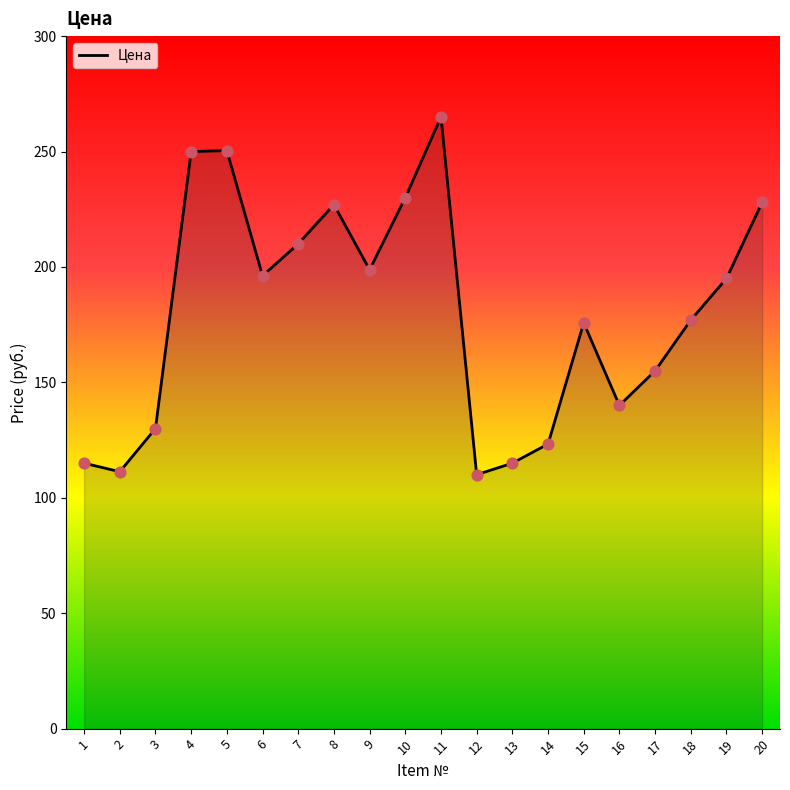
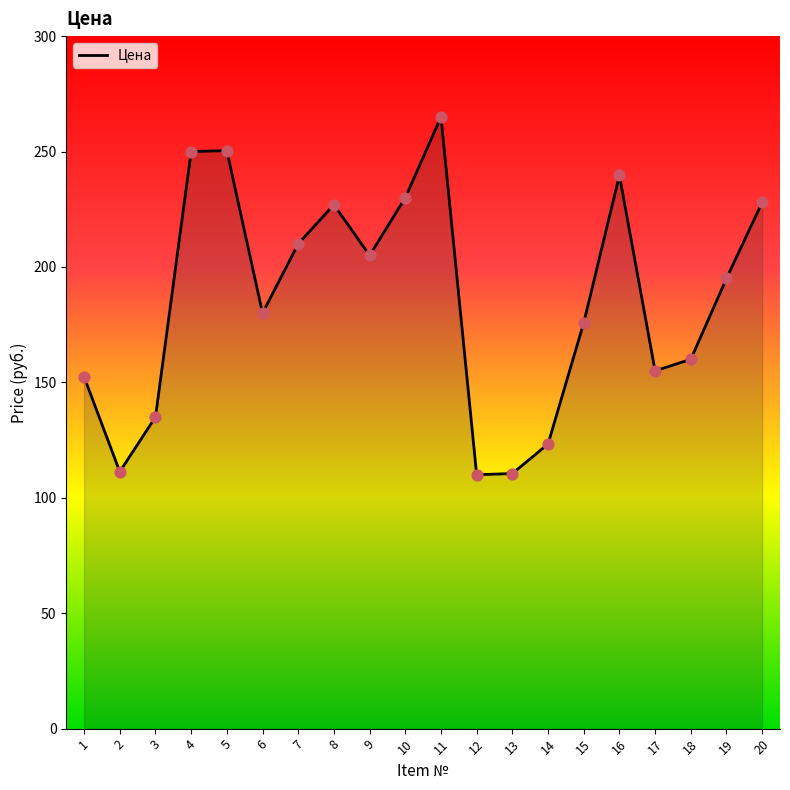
1: 115 -> 152
3: 130 -> 135
6: 196 -> 180
9: 199 -> 205
13: 115 -> 111
16: 140 -> 240
18: 177 -> 160
